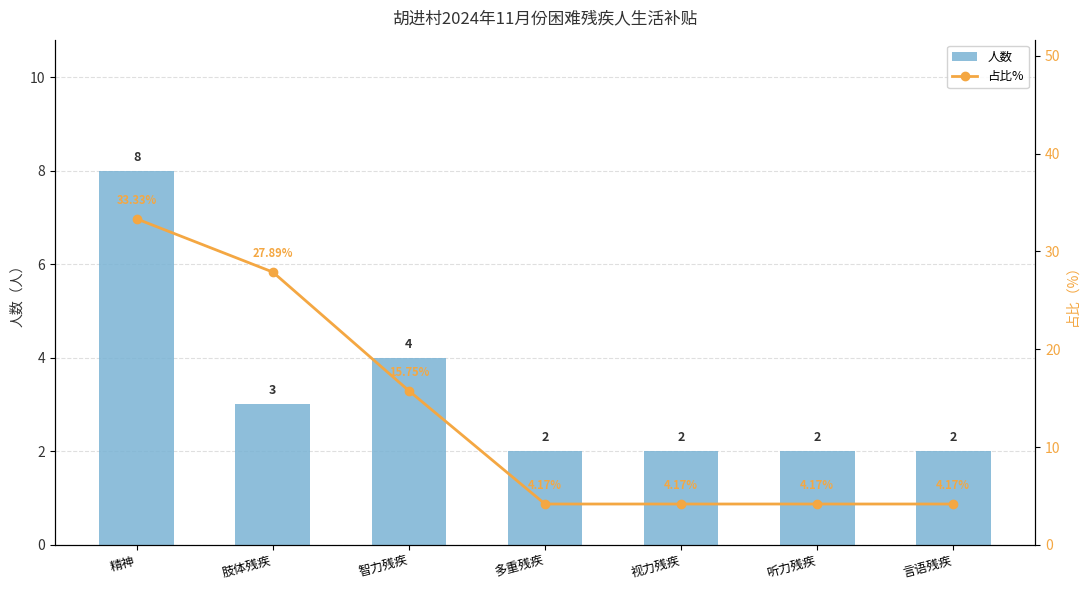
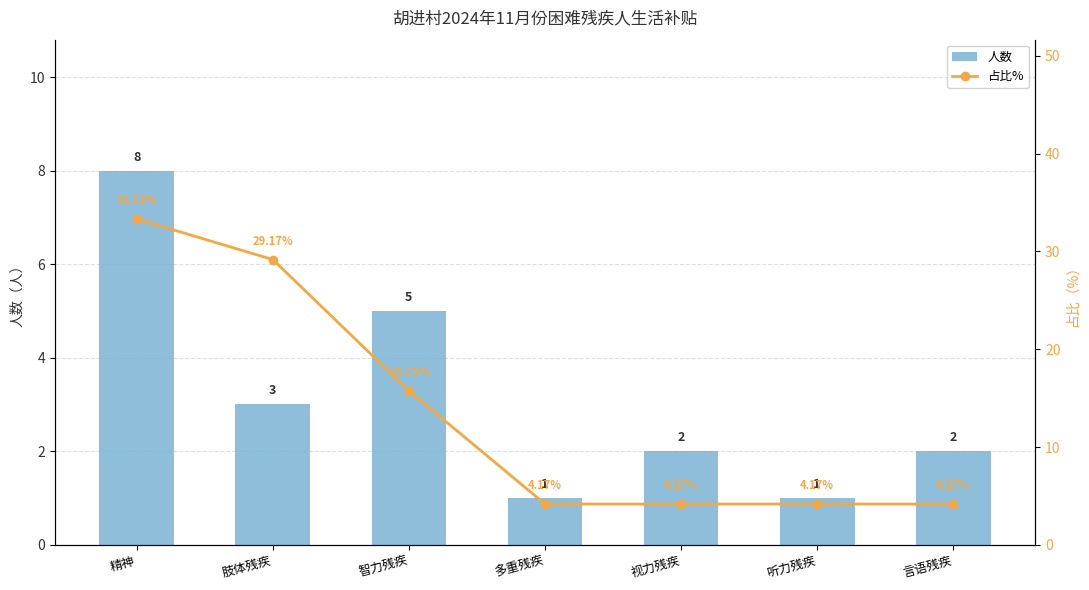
人数, 智力残疾: 4 -> 5
人数, 多重残疾: 2 -> 1
人数, 听力残疾: 2 -> 1
占比%, 肢体残疾: 27.89% -> 29.17%
